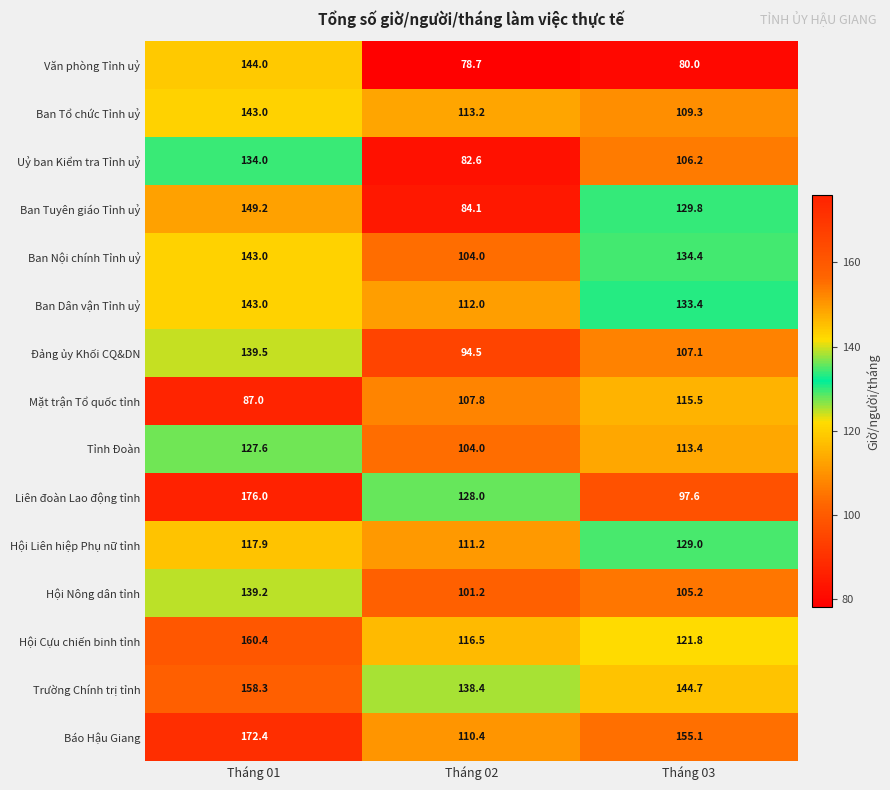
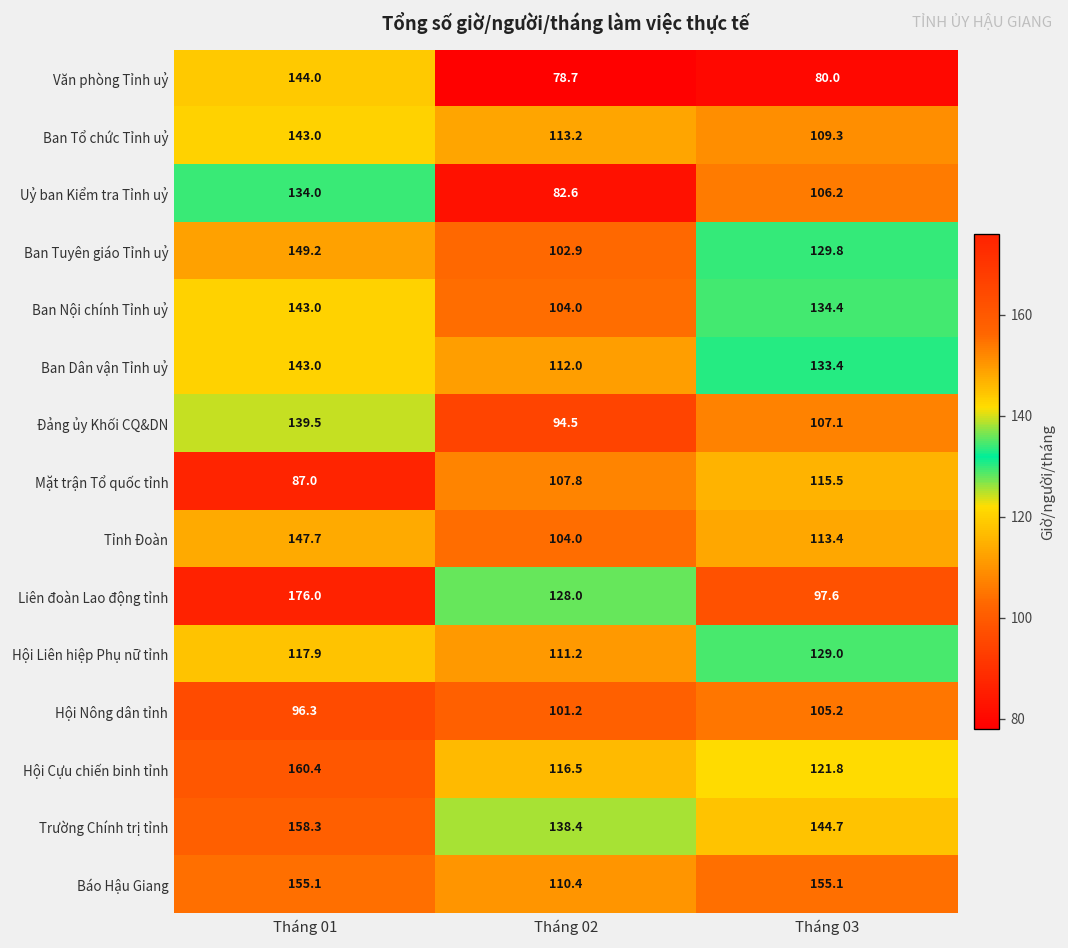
Ban Tuyên giáo Tỉnh uỷ, Tháng 02: 84.1 -> 102.9
Tỉnh Đoàn, Tháng 01: 127.6 -> 147.7
Hội Nông dân tỉnh, Tháng 01: 139.2 -> 96.3
Báo Hậu Giang, Tháng 01: 172.4 -> 155.1
